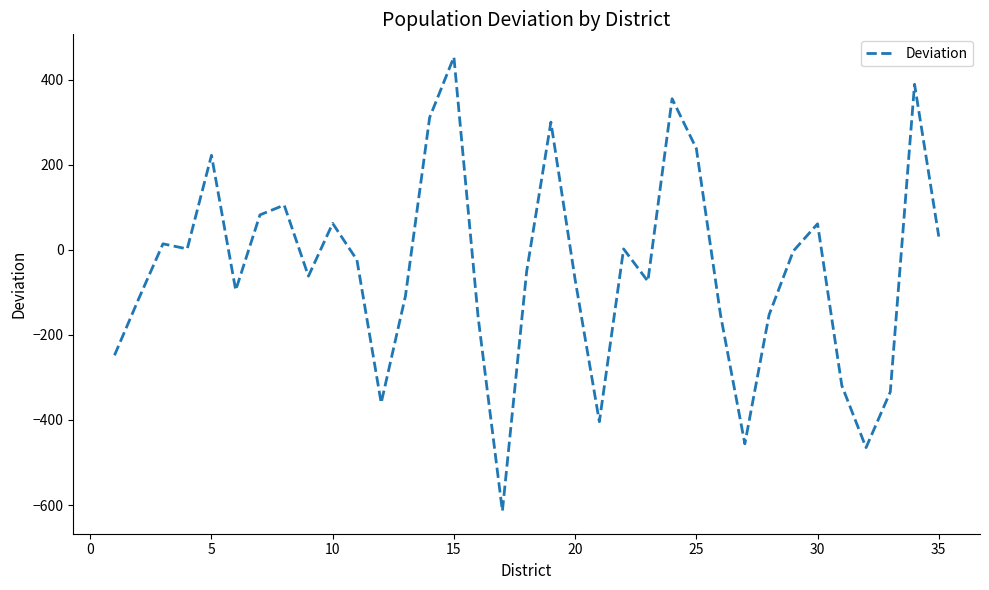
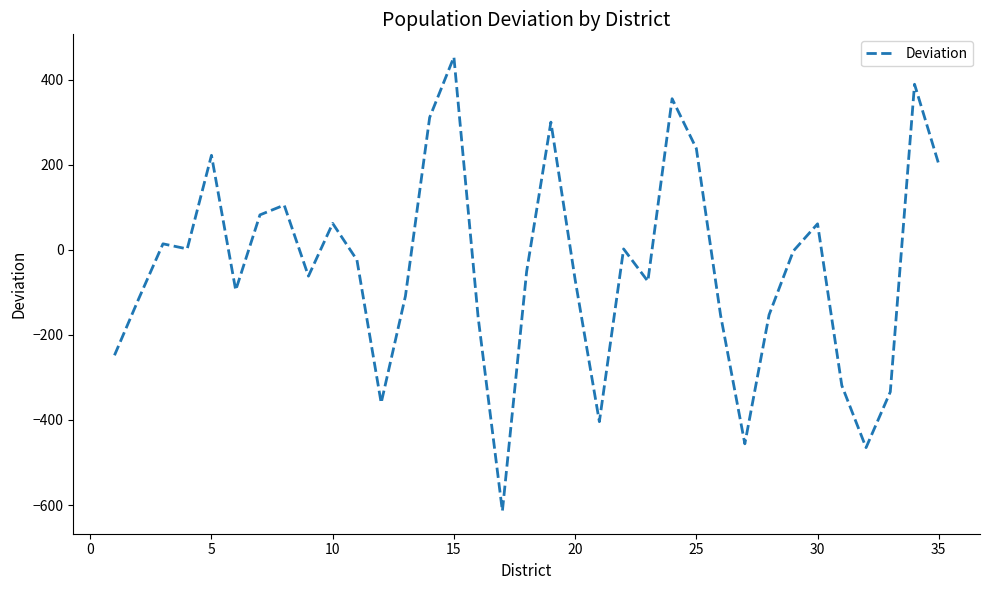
35: 30 -> 200
